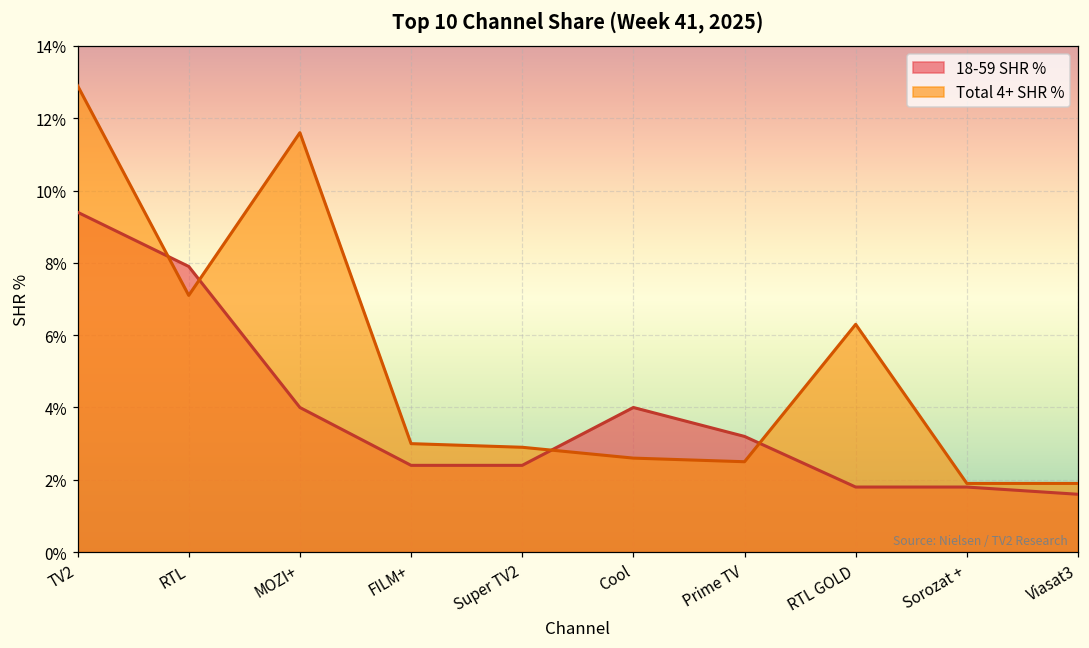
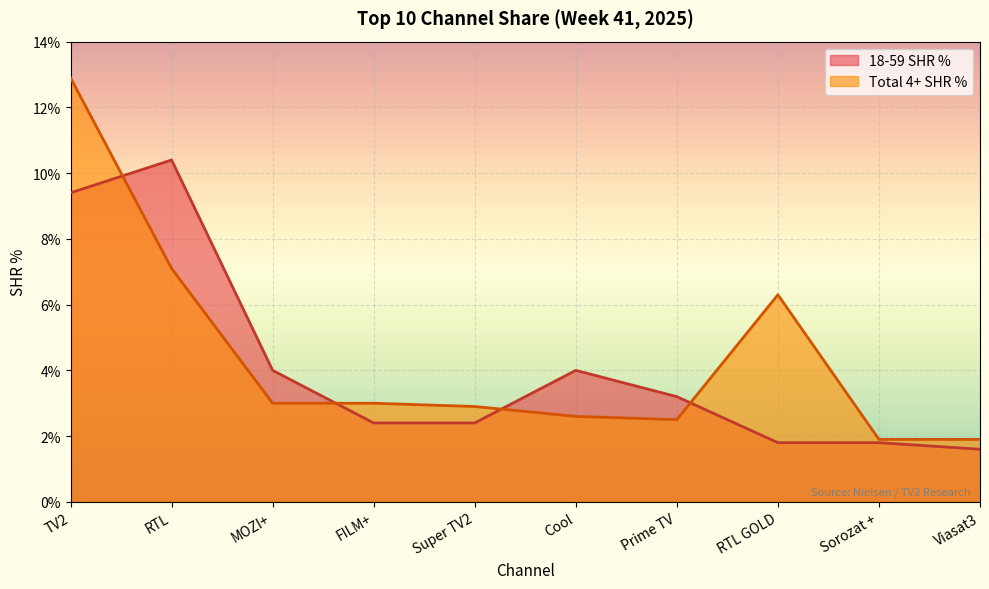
18-59 SHR %, RTL: 7.9% -> 10.4%
Total 4+ SHR %, MOZI+: 11.6% -> 3.0%
